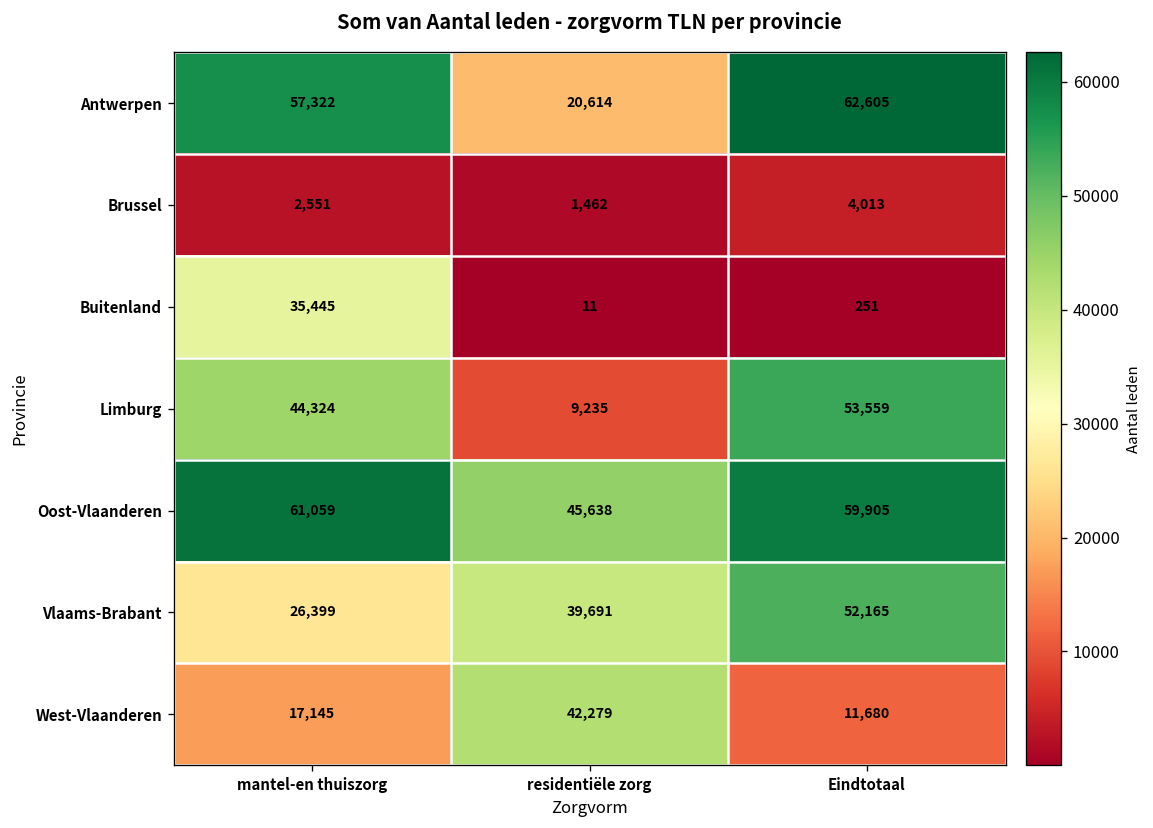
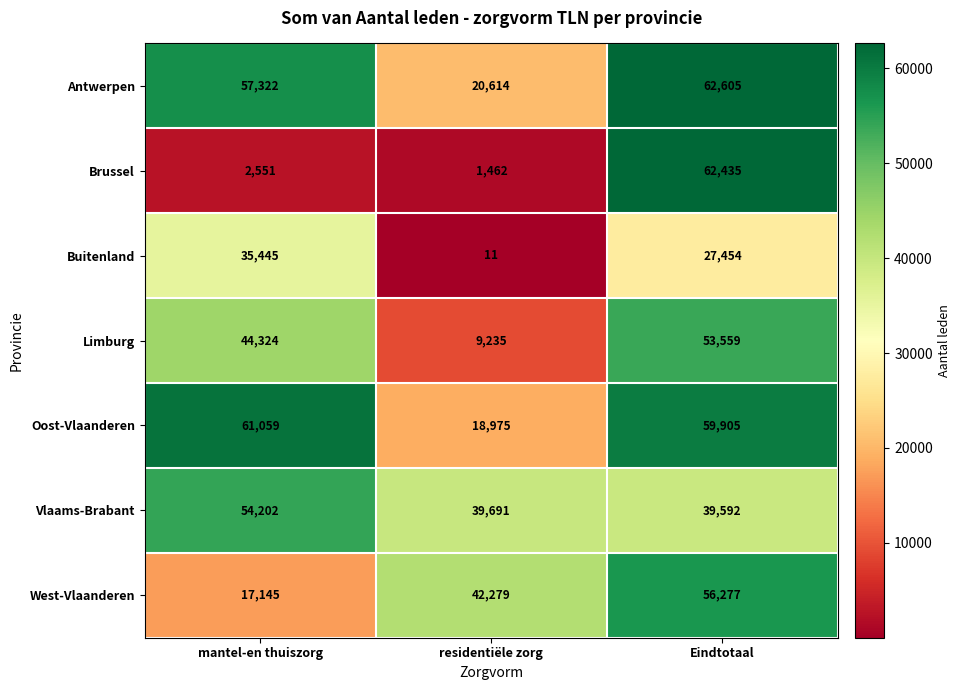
Brussel, Eindtotaal: 4,013 -> 62,435
Buitenland, Eindtotaal: 251 -> 27,454
Oost-Vlaanderen, residentiële zorg: 45,638 -> 18,975
Vlaams-Brabant, mantel-en thuiszorg: 26,399 -> 54,202
Vlaams-Brabant, Eindtotaal: 52,165 -> 39,592
West-Vlaanderen, Eindtotaal: 11,680 -> 56,277
